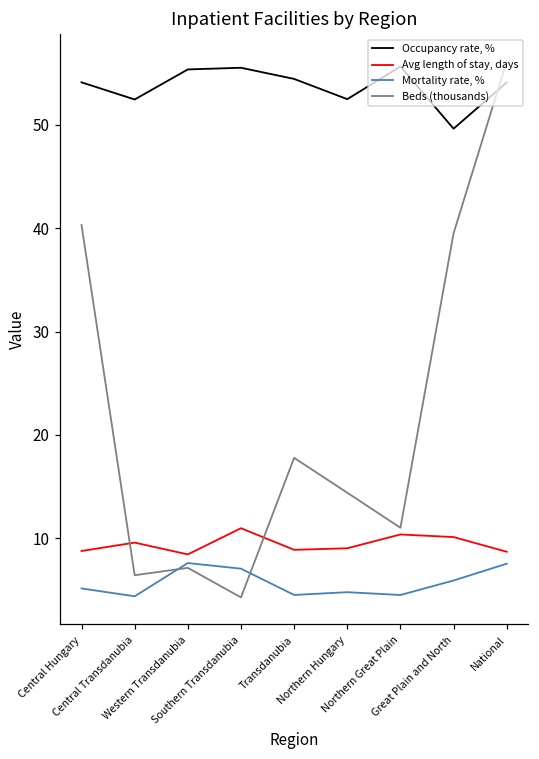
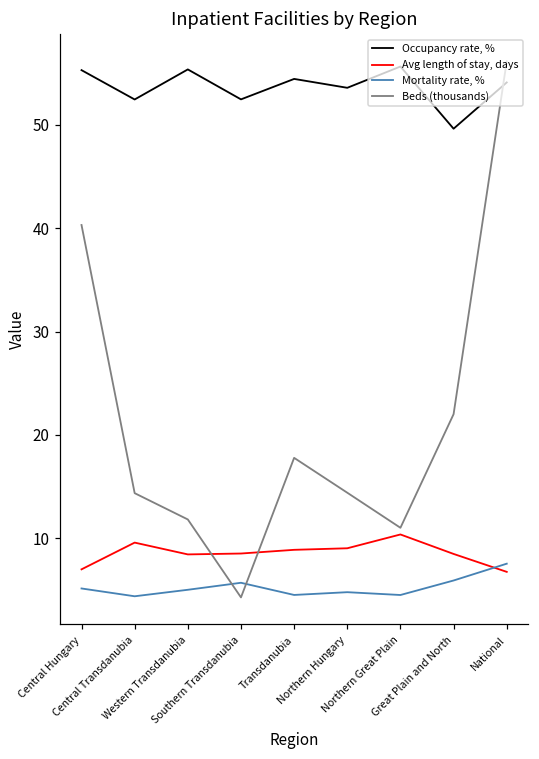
Occupancy rate, %, Central Hungary: 54 -> 55
Avg length of stay, days, Central Hungary: 9 -> 7
Beds (thousands), Central Transdanubia: 6 -> 14
Mortality rate, %, Western Transdanubia: 8 -> 5
Beds (thousands), Western Transdanubia: 7 -> 12
Occupancy rate, %, Southern Transdanubia: 56 -> 52
Avg length of stay, days, Southern Transdanubia: 11 -> 9
Mortality rate, %, Southern Transdanubia: 7 -> 6
Occupancy rate, %, Northern Hungary: 53 -> 54
Avg length of stay, days, Great Plain and North: 10 -> 8
Beds (thousands), Great Plain and North: 40 -> 22
Avg length of stay, days, National: 9 -> 7
